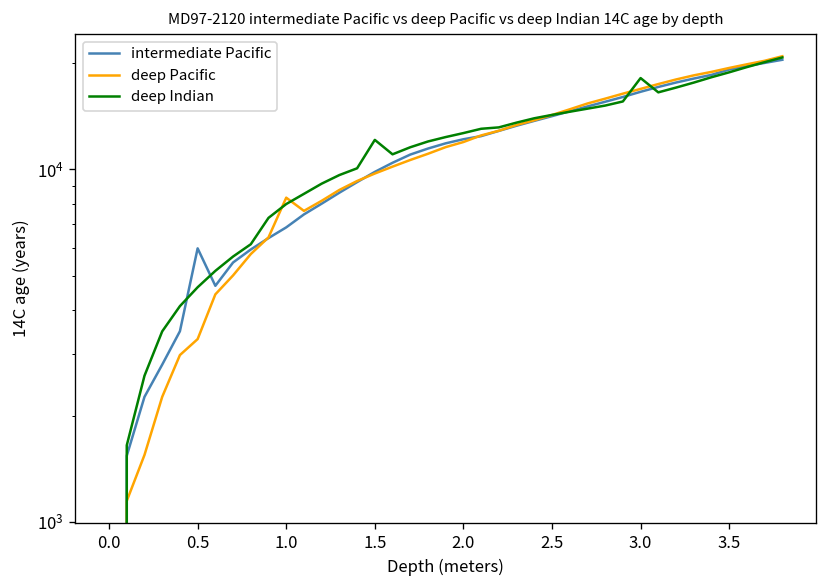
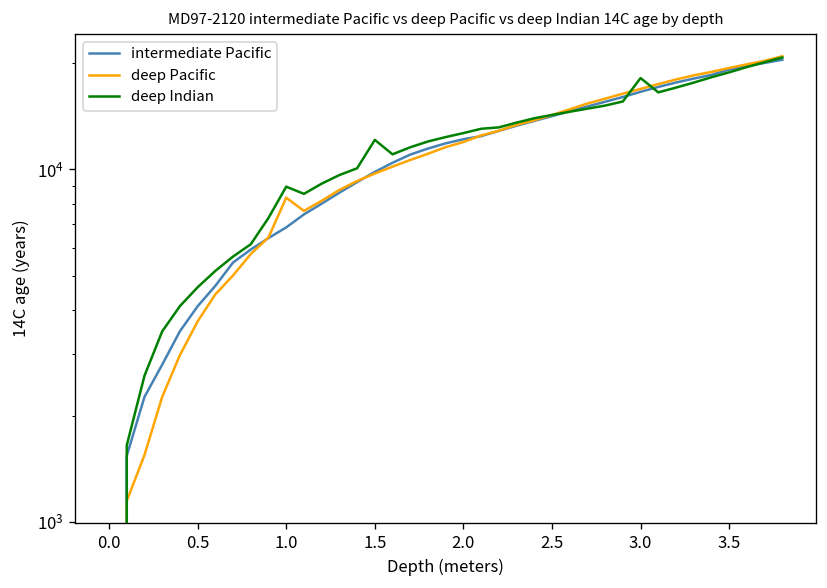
intermediate Pacific, 0.5: 6000 -> 4100
deep Pacific, 0.5: 3300 -> 3700
deep Indian, 1.0: 8000 -> 8900
